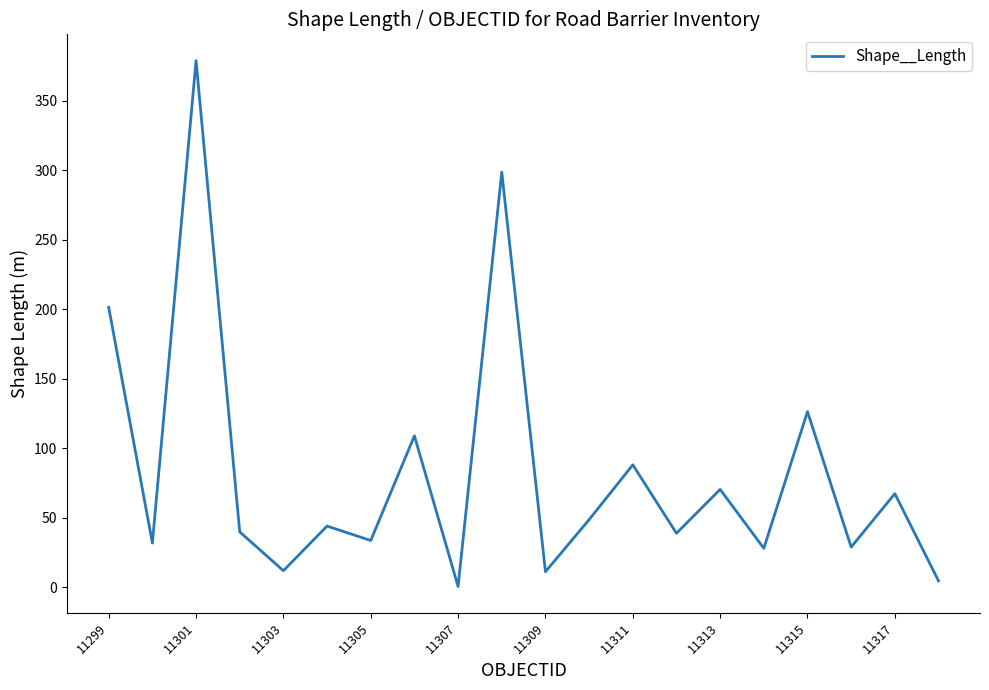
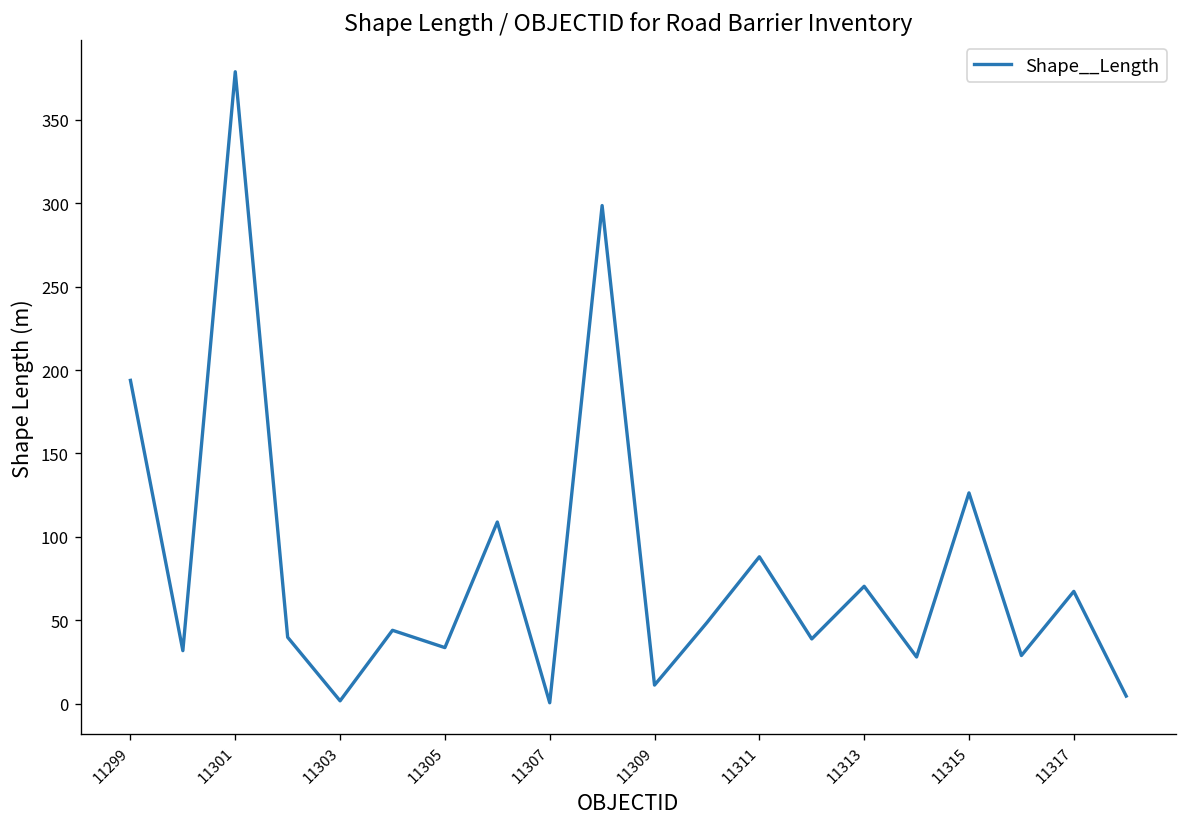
11299: 201 -> 194
11303: 12 -> 2
